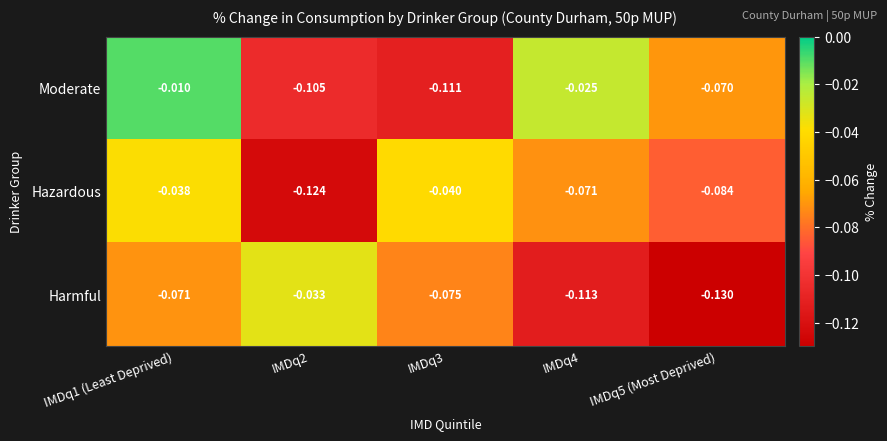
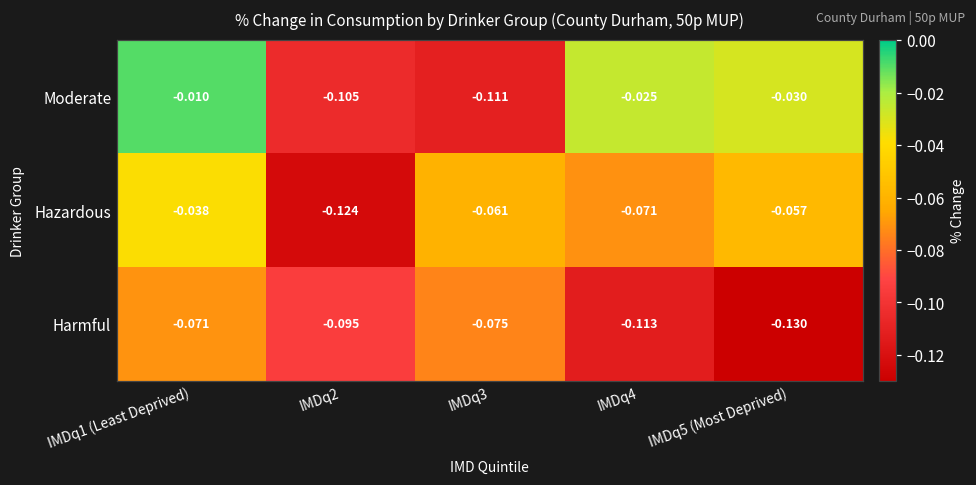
Moderate, IMDq5 (Most Deprived): -0.070 -> -0.030
Hazardous, IMDq3: -0.040 -> -0.061
Hazardous, IMDq5 (Most Deprived): -0.084 -> -0.057
Harmful, IMDq2: -0.033 -> -0.095
